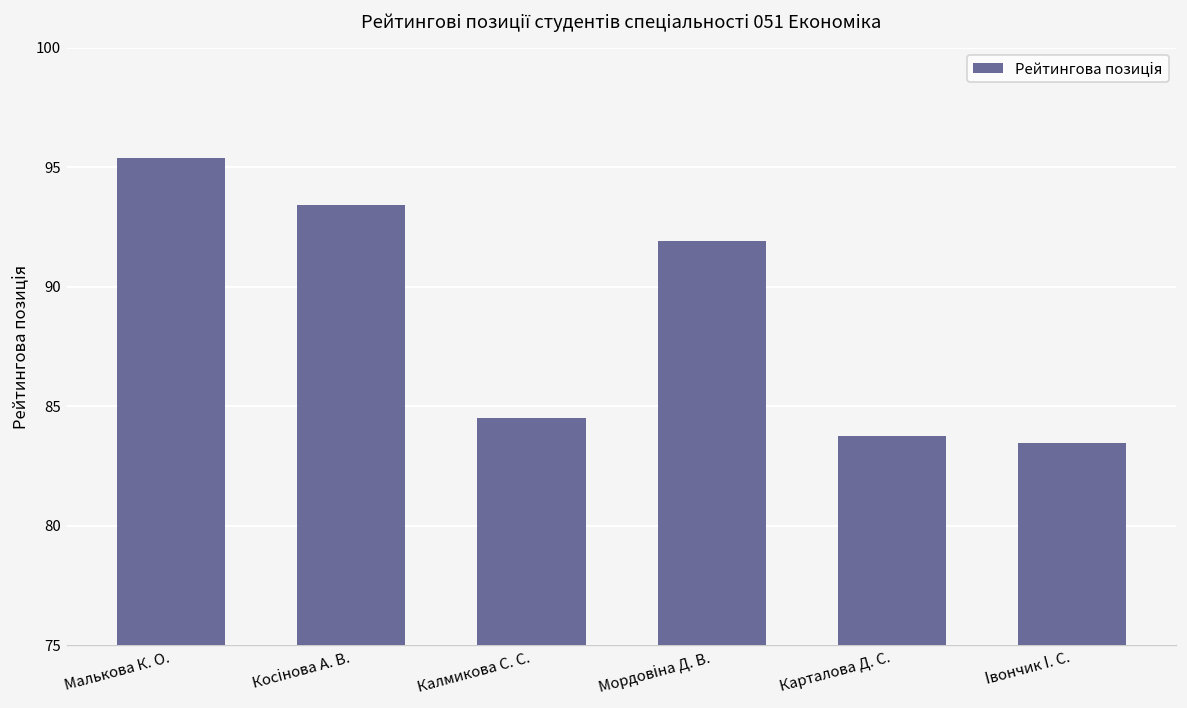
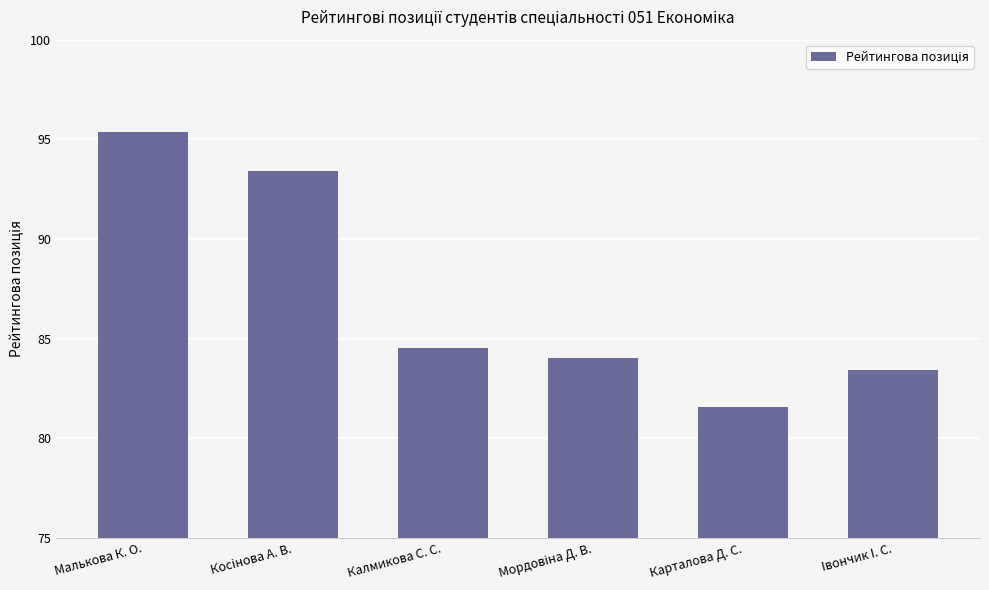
Мордовіна Д. В.: 91.9 -> 84.0
Карталова Д. С.: 83.8 -> 81.6
